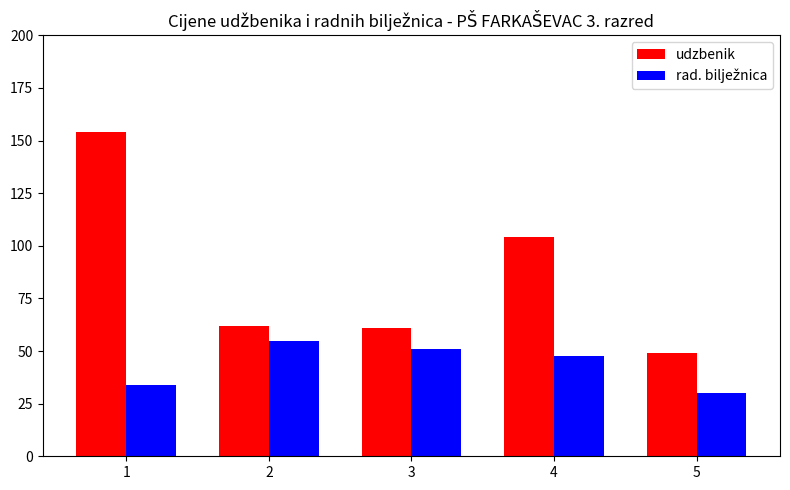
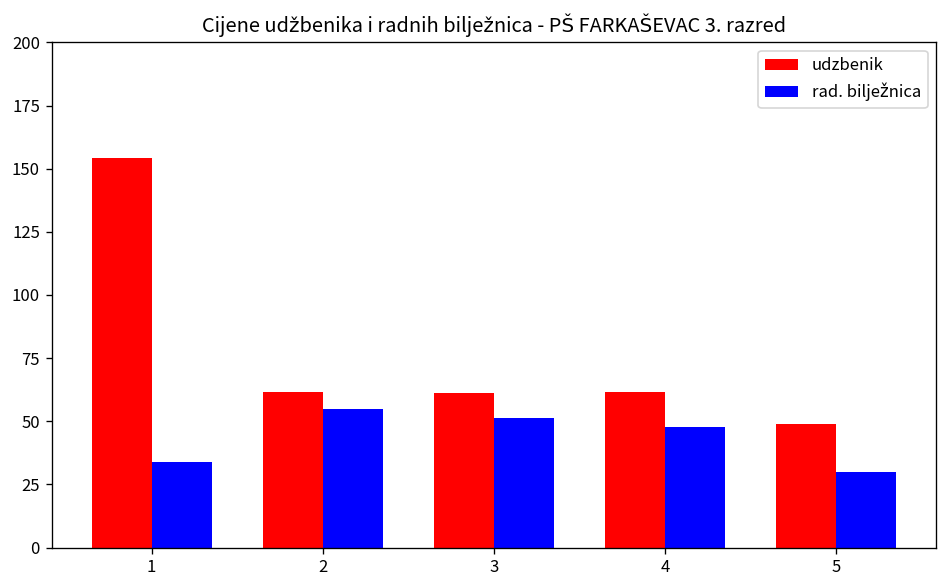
udzbenik, 4: 104 -> 62
